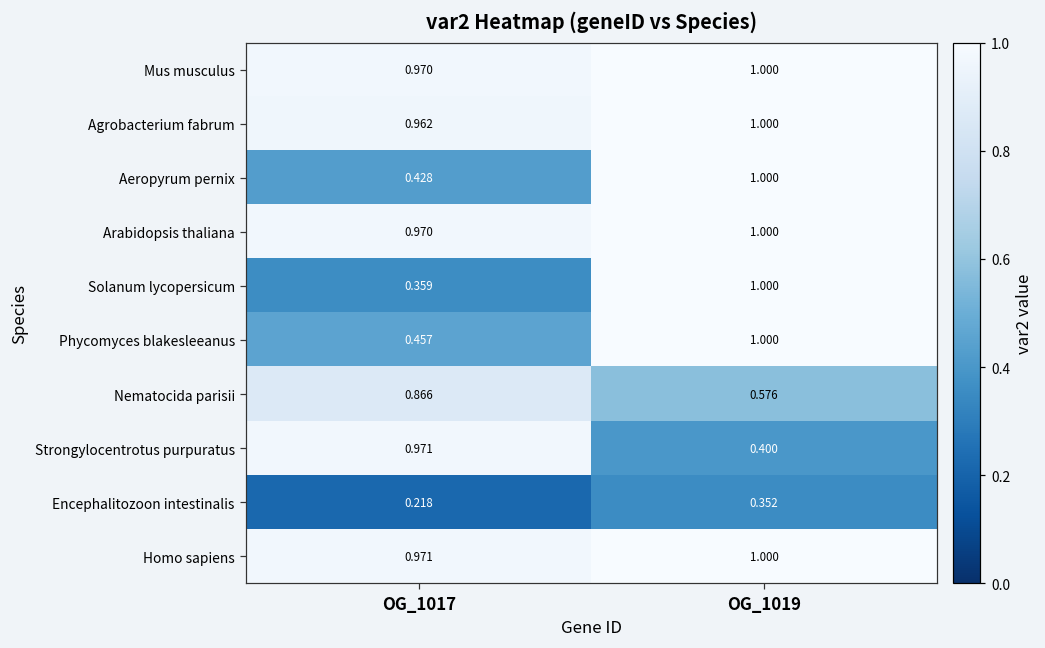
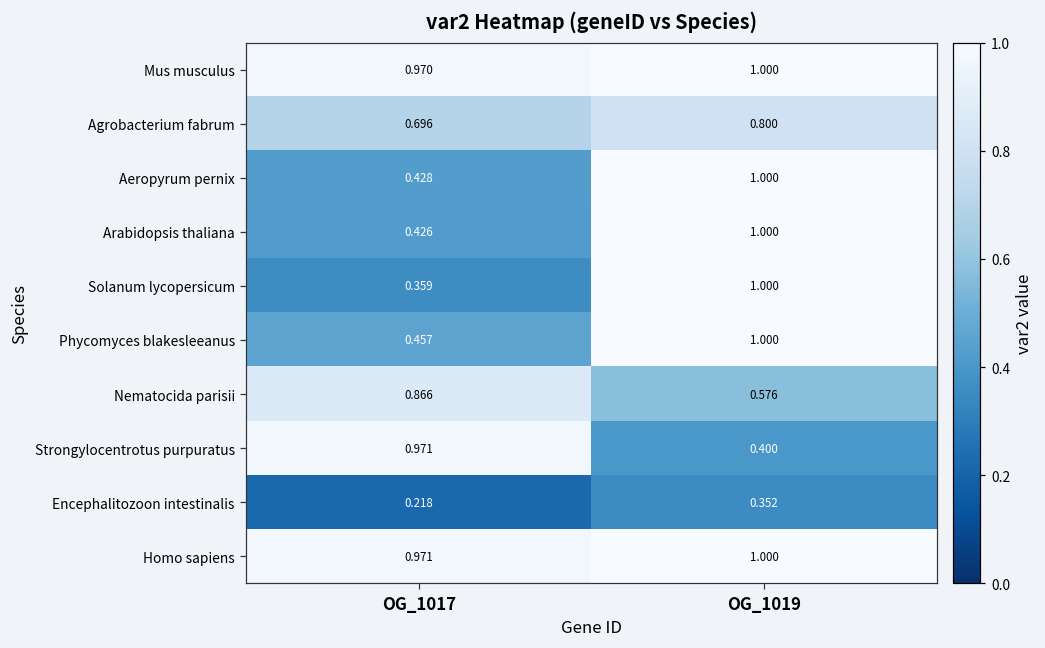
Agrobacterium fabrum, OG_1017: 0.962 -> 0.696
Agrobacterium fabrum, OG_1019: 1.000 -> 0.800
Arabidopsis thaliana, OG_1017: 0.970 -> 0.426
